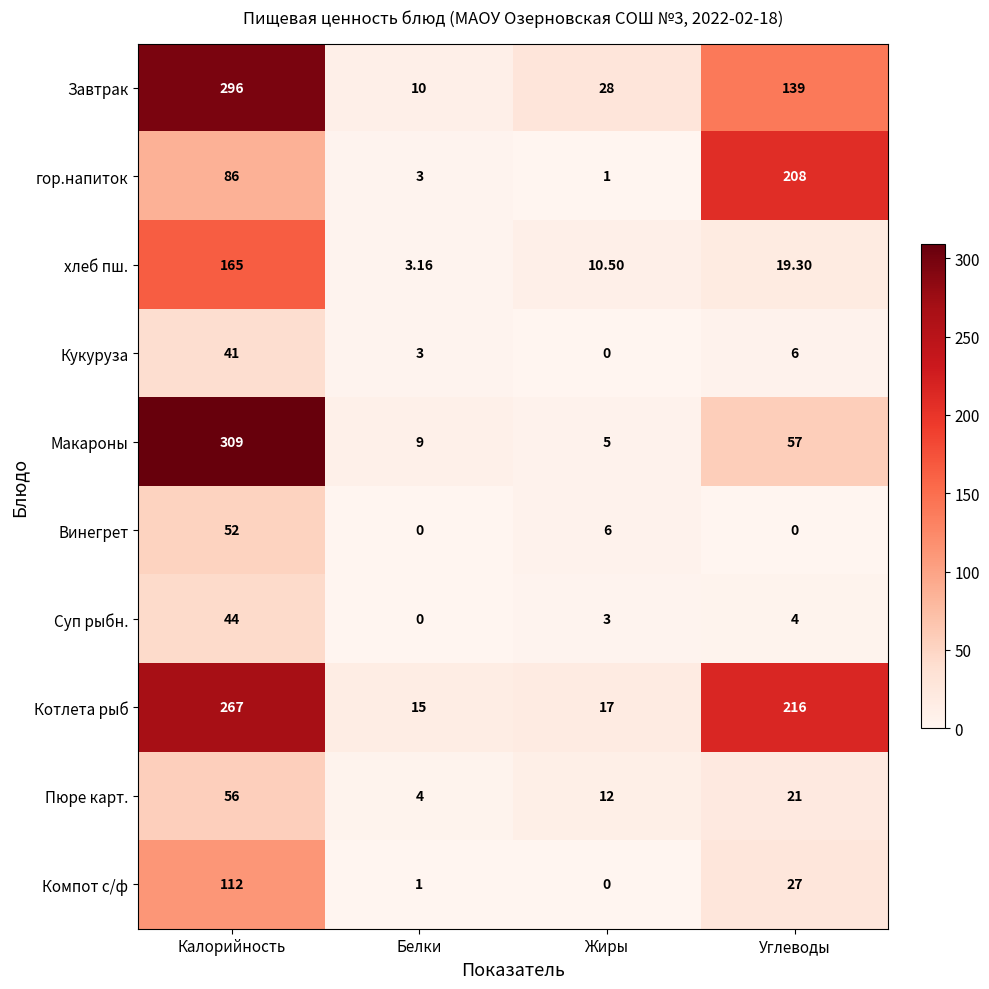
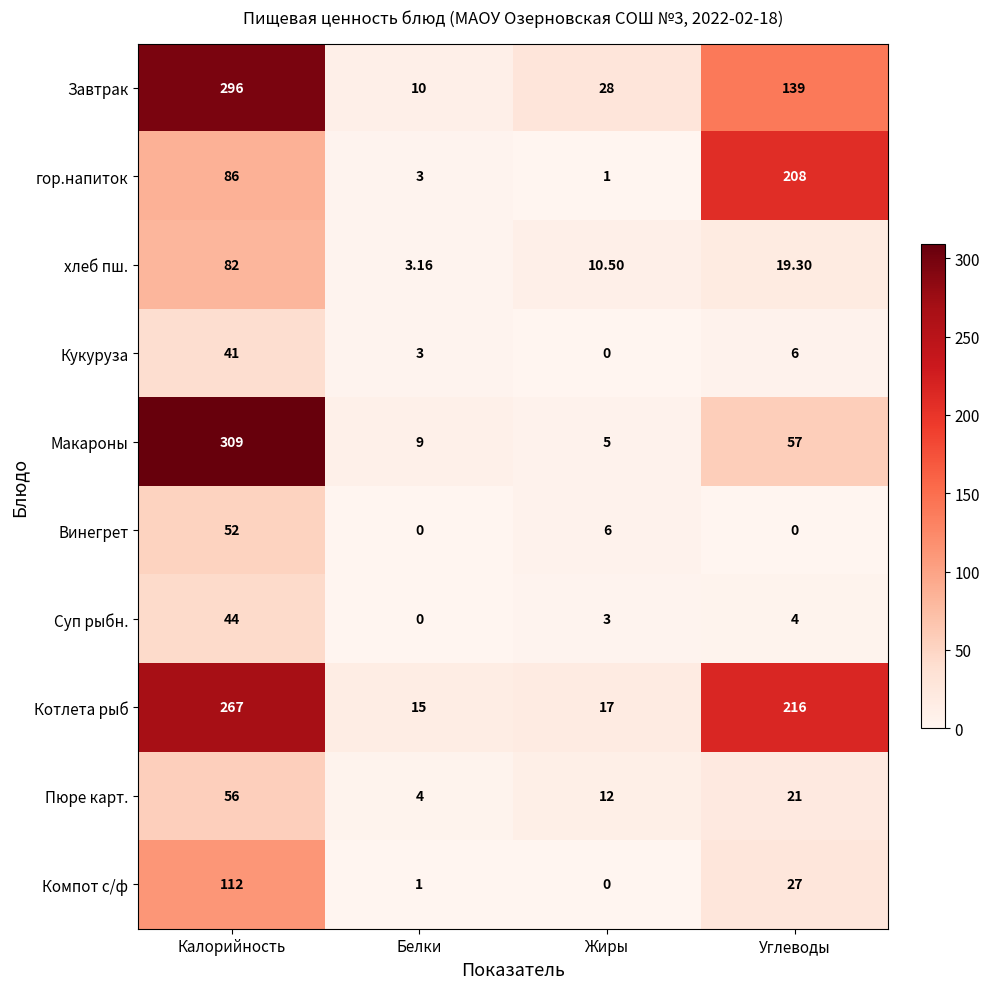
хлеб пш., Калорийность: 165 -> 82
